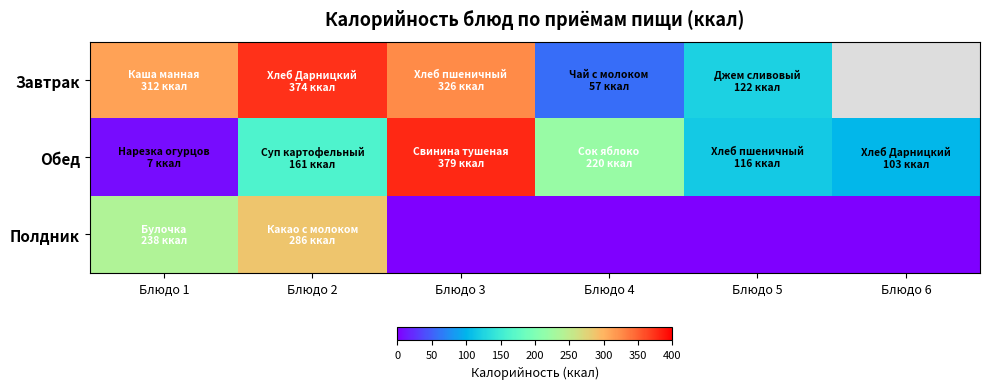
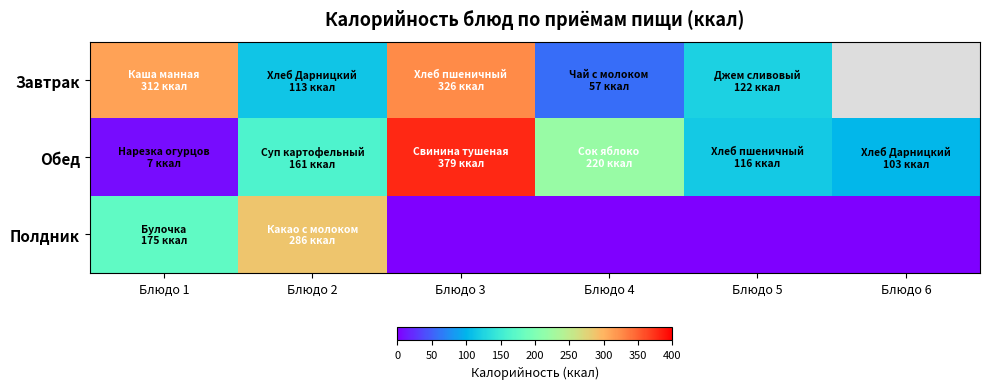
Завтрак, Блюдо 2: 374 -> 113
Полдник, Блюдо 1: 238 -> 175
